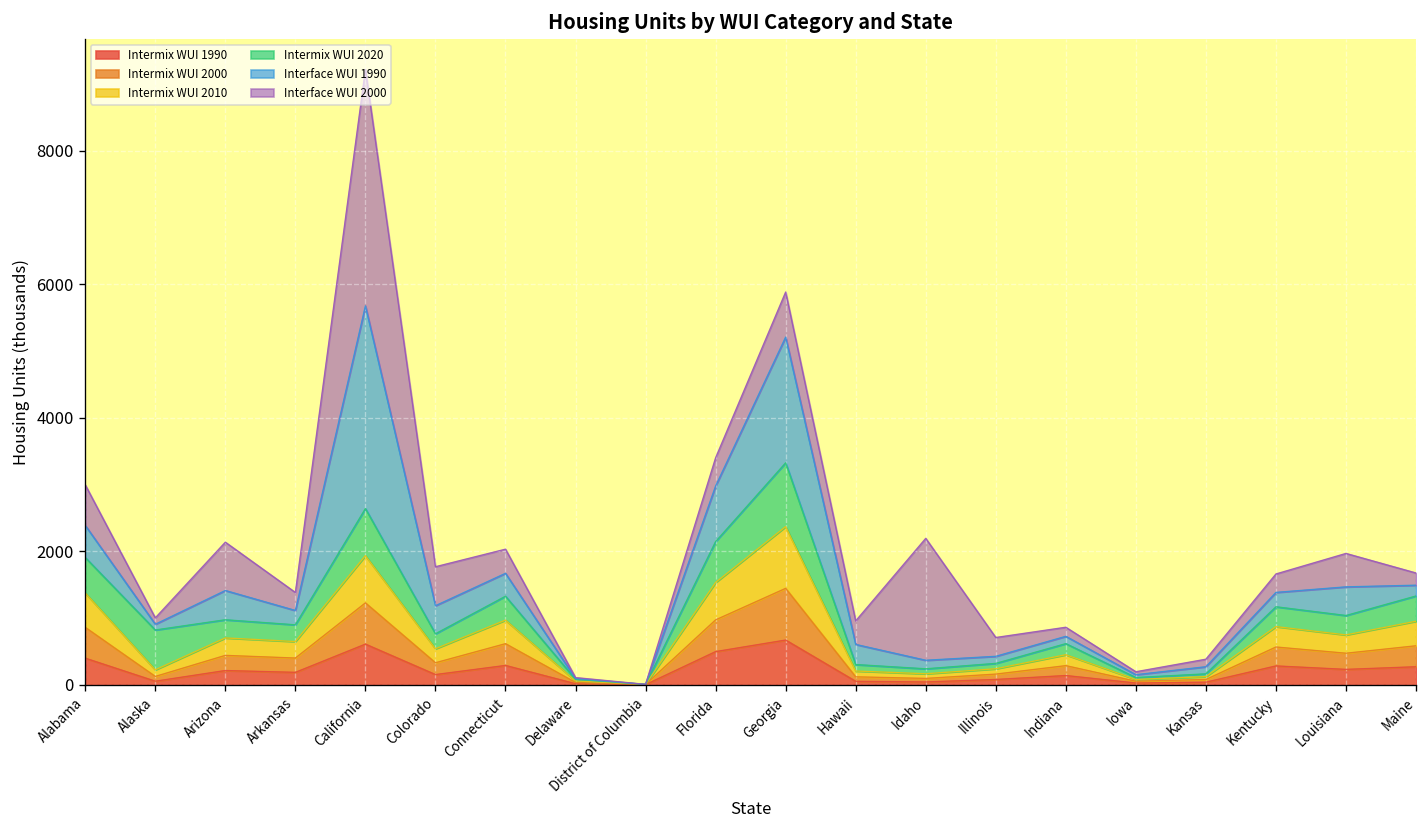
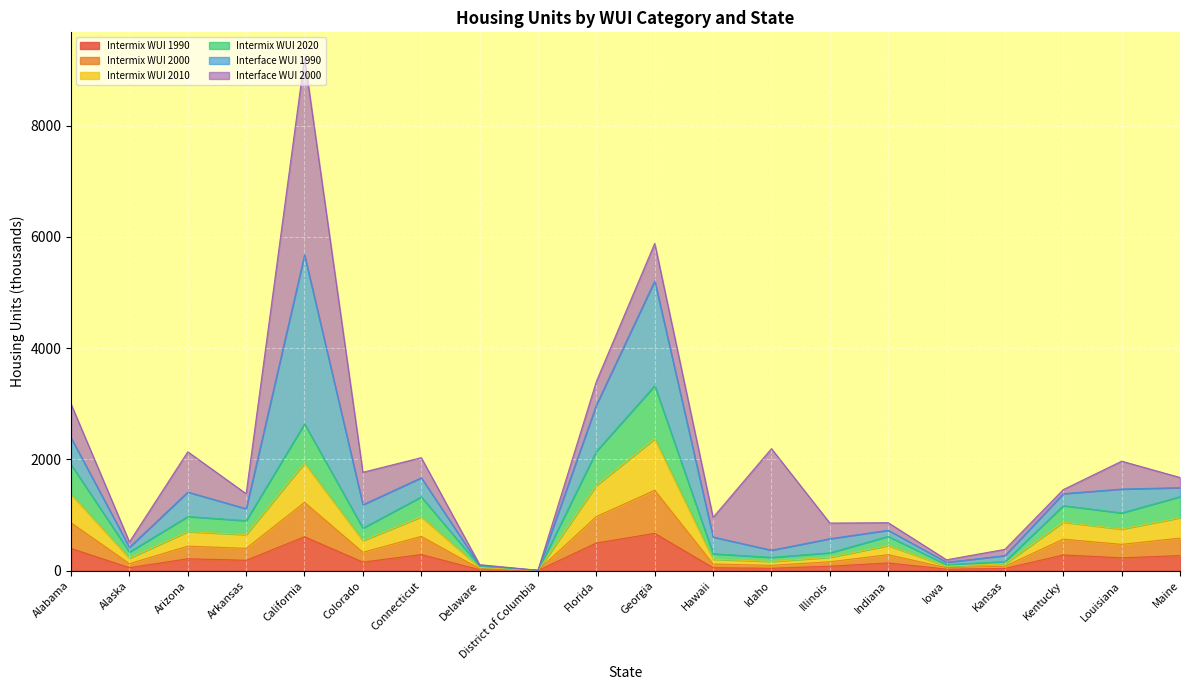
Intermix WUI 2020, Alaska: 600 -> 100
Interface WUI 1990, Illinois: 100 -> 300
Interface WUI 2000, Kentucky: 300 -> 100
